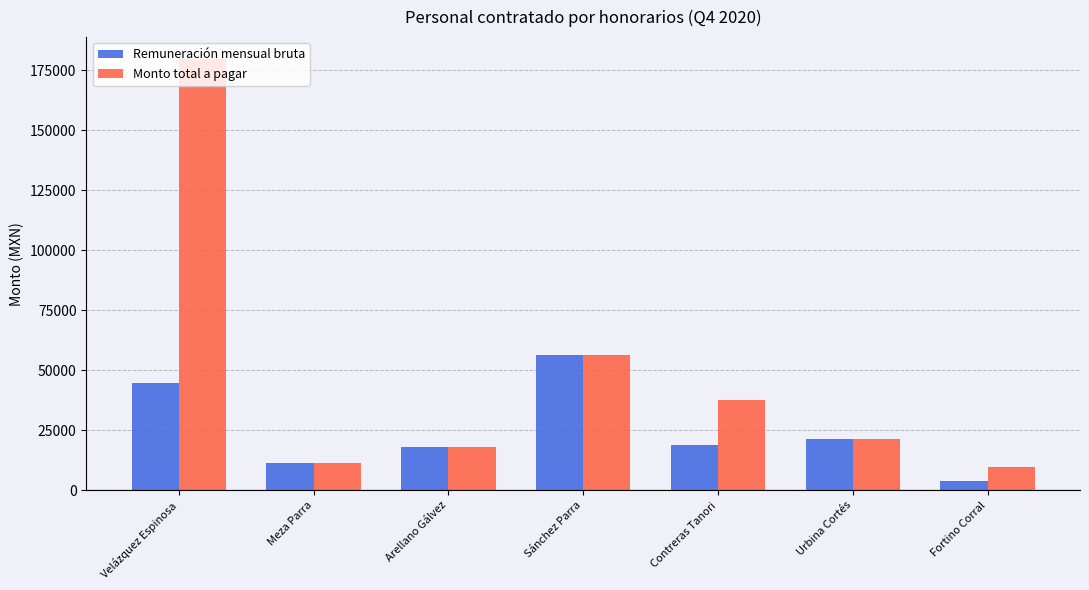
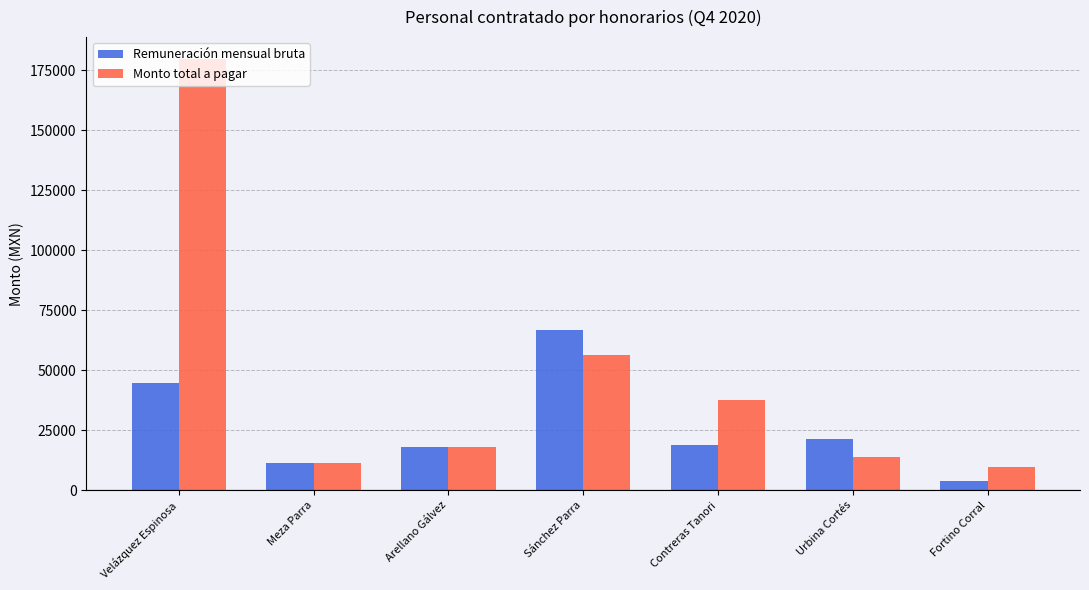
Remuneración mensual bruta, Sánchez Parra: 57000 -> 67000
Monto total a pagar, Urbina Cortés: 22000 -> 14000
